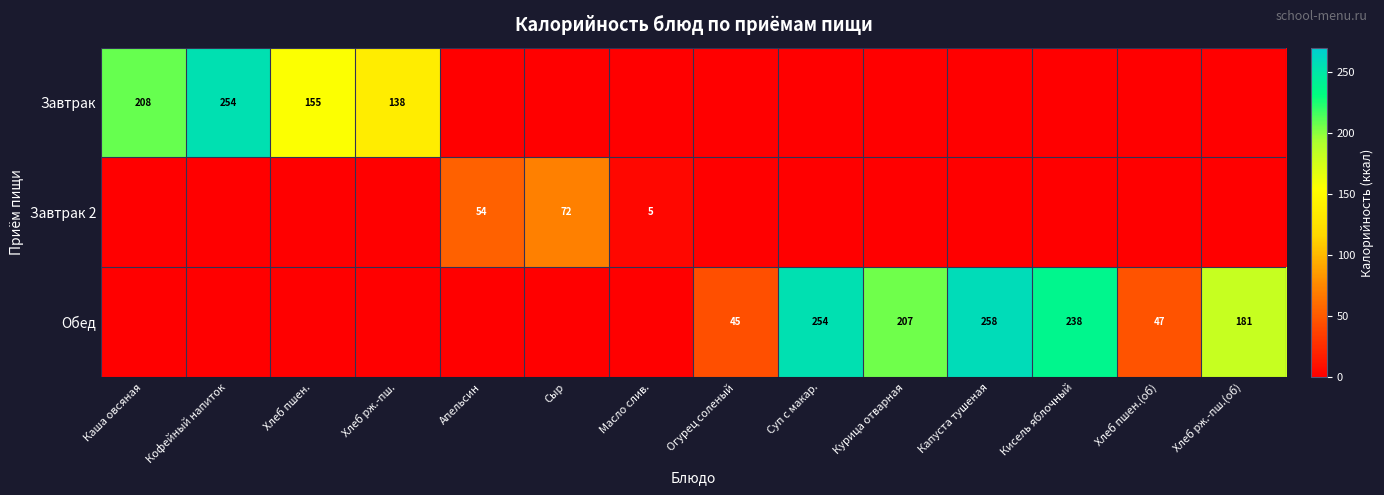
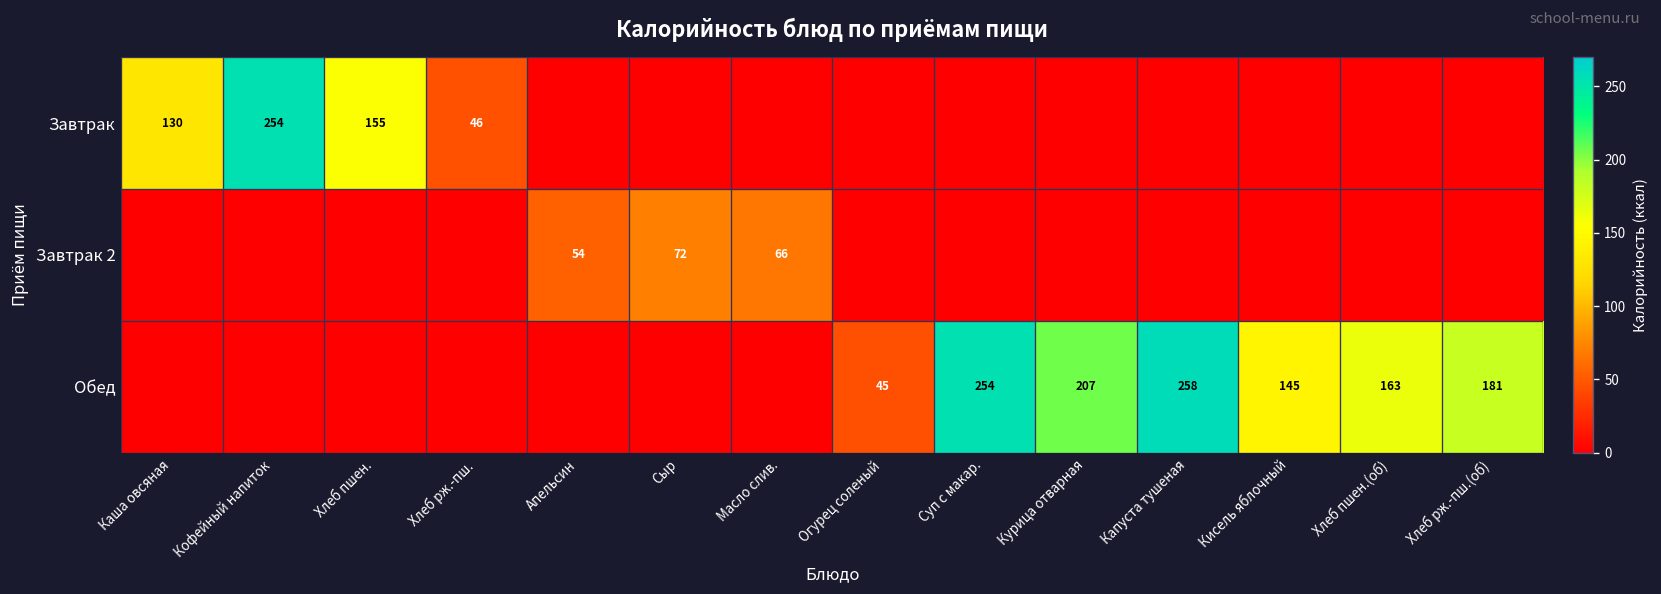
Завтрак, Каша овсяная: 208 -> 130
Завтрак, Хлеб рж.-пш.: 138 -> 46
Завтрак 2, Масло слив.: 5 -> 66
Обед, Кисель яблочный: 238 -> 145
Обед, Хлеб пшен.(об): 47 -> 163
